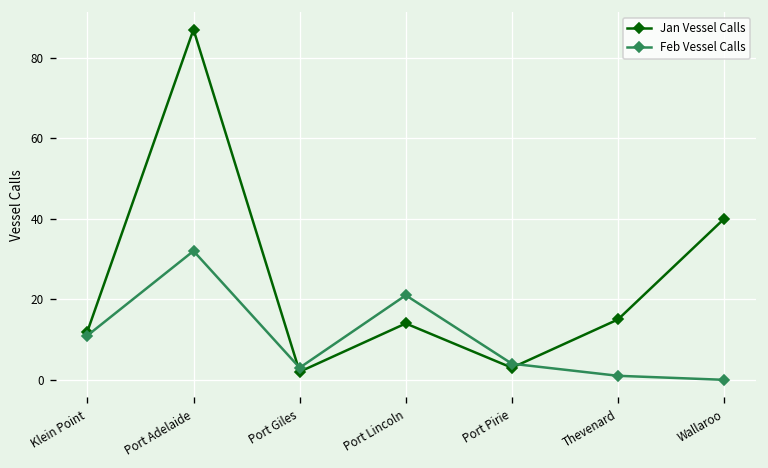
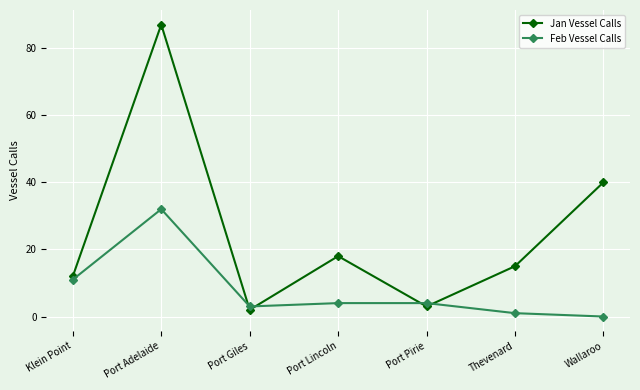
Jan Vessel Calls, Port Lincoln: 14 -> 18
Feb Vessel Calls, Port Lincoln: 21 -> 4
